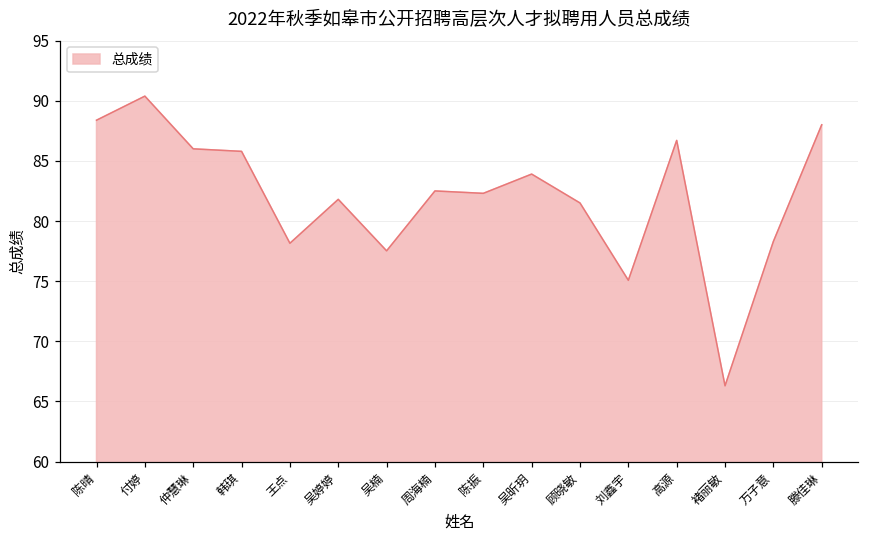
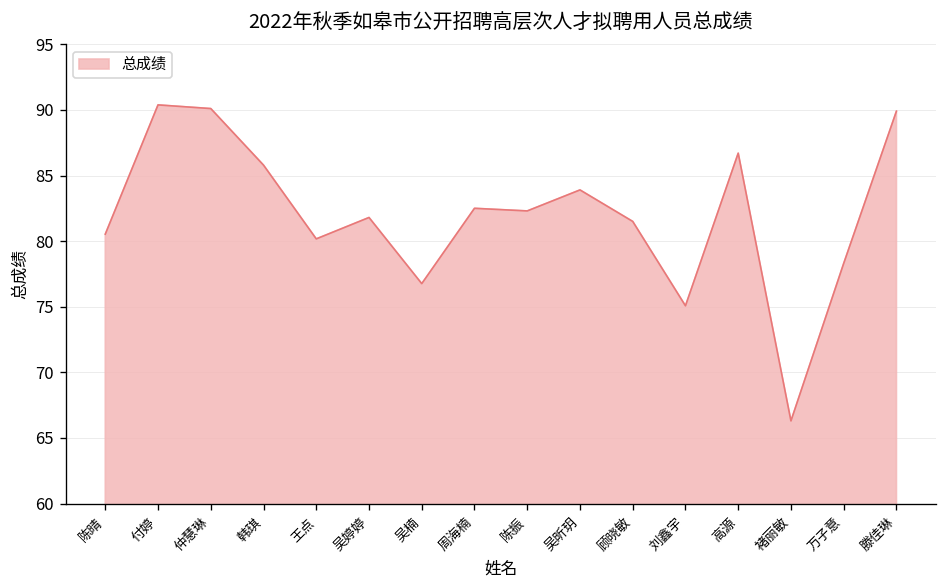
陈晴: 88.4 -> 80.5
仲慧琳: 86.0 -> 90.1
王点: 78.2 -> 80.2
吴楠: 77.5 -> 76.8
滕佳琳: 88.0 -> 89.9
